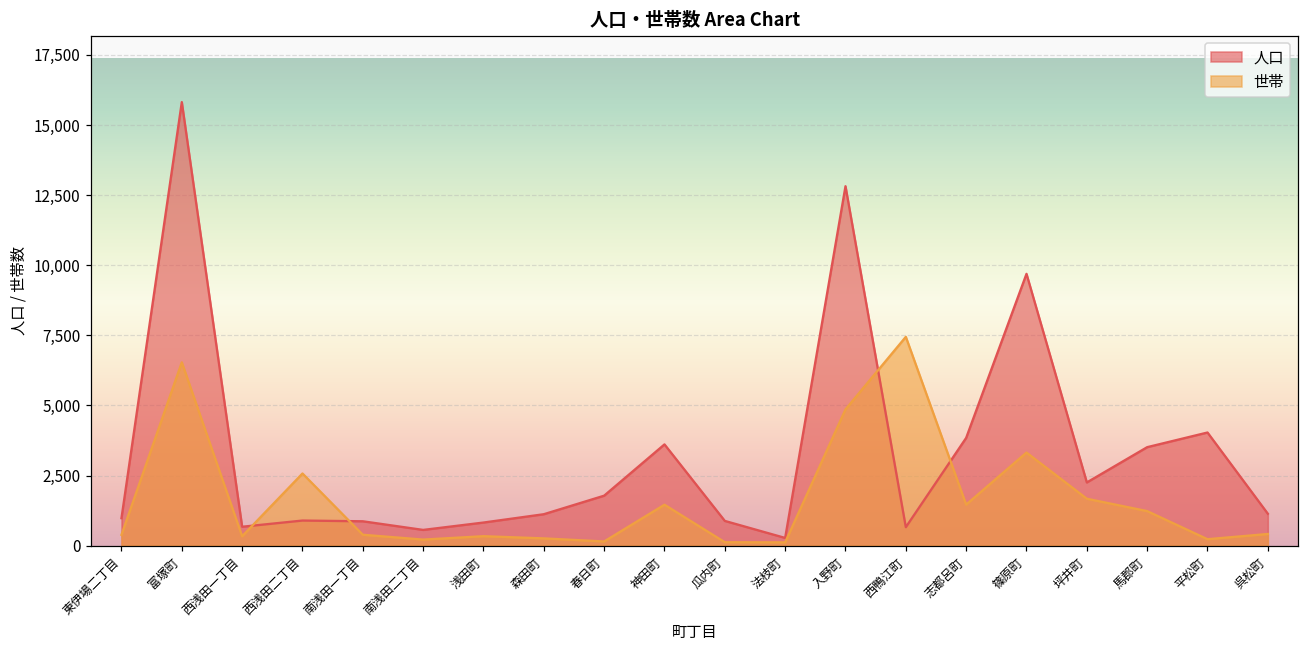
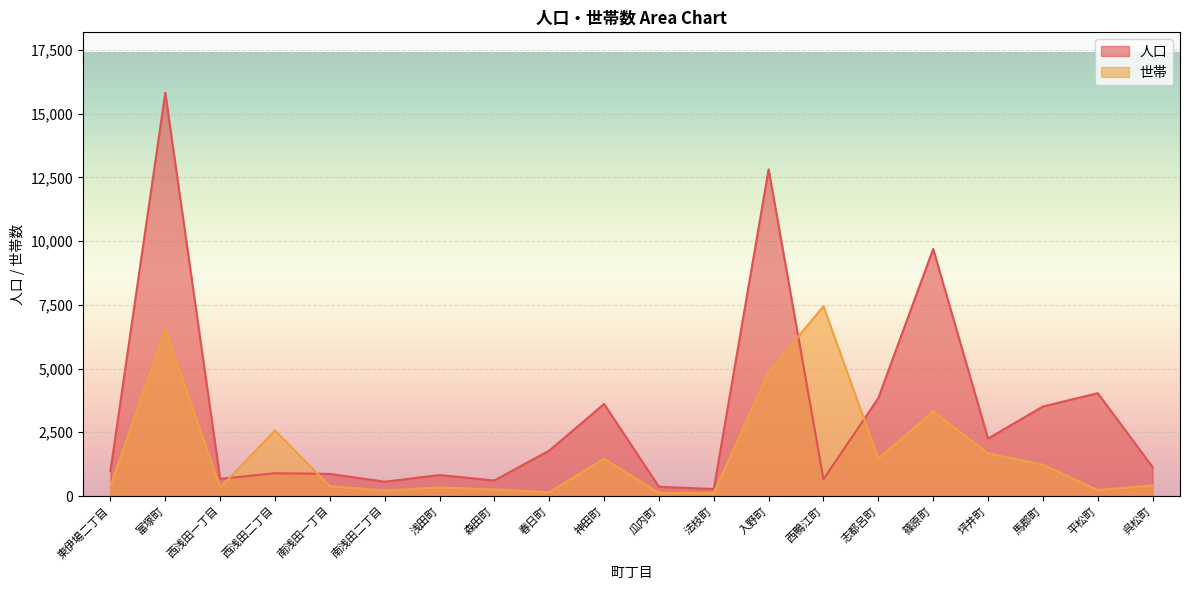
人口, 森田町: 1,100 -> 600
人口, 瓜内町: 900 -> 400
